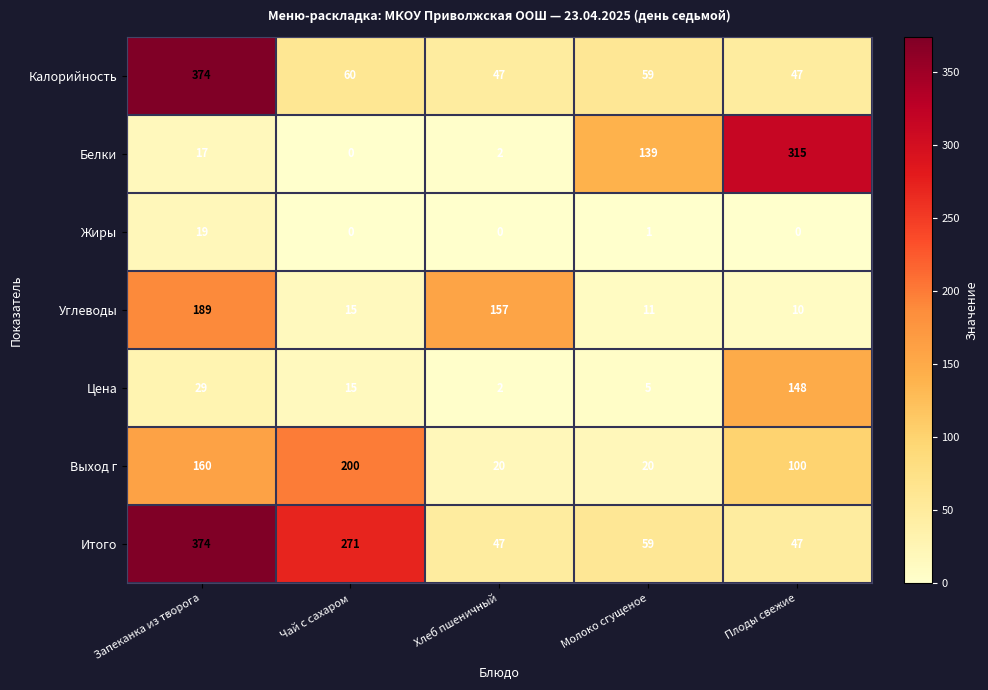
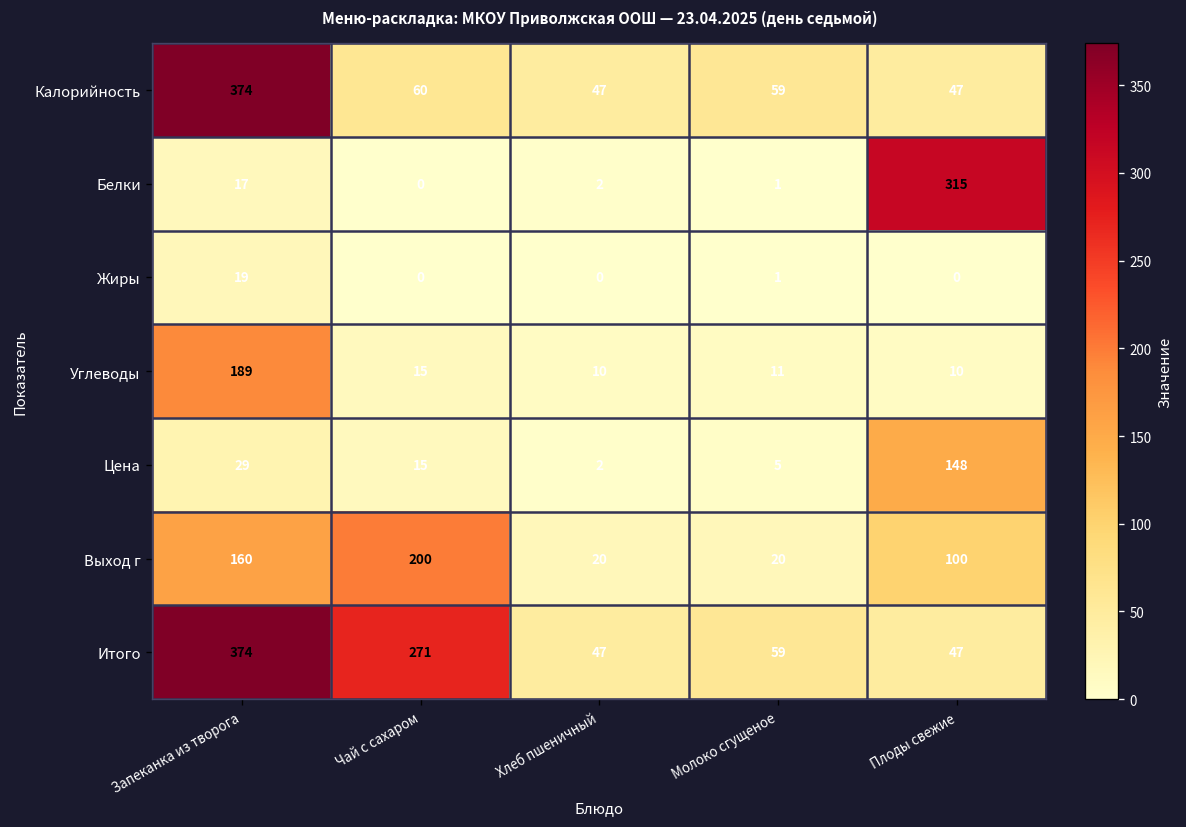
Белки, Молоко сгущеное: 139 -> 1
Углеводы, Хлеб пшеничный: 157 -> 10
